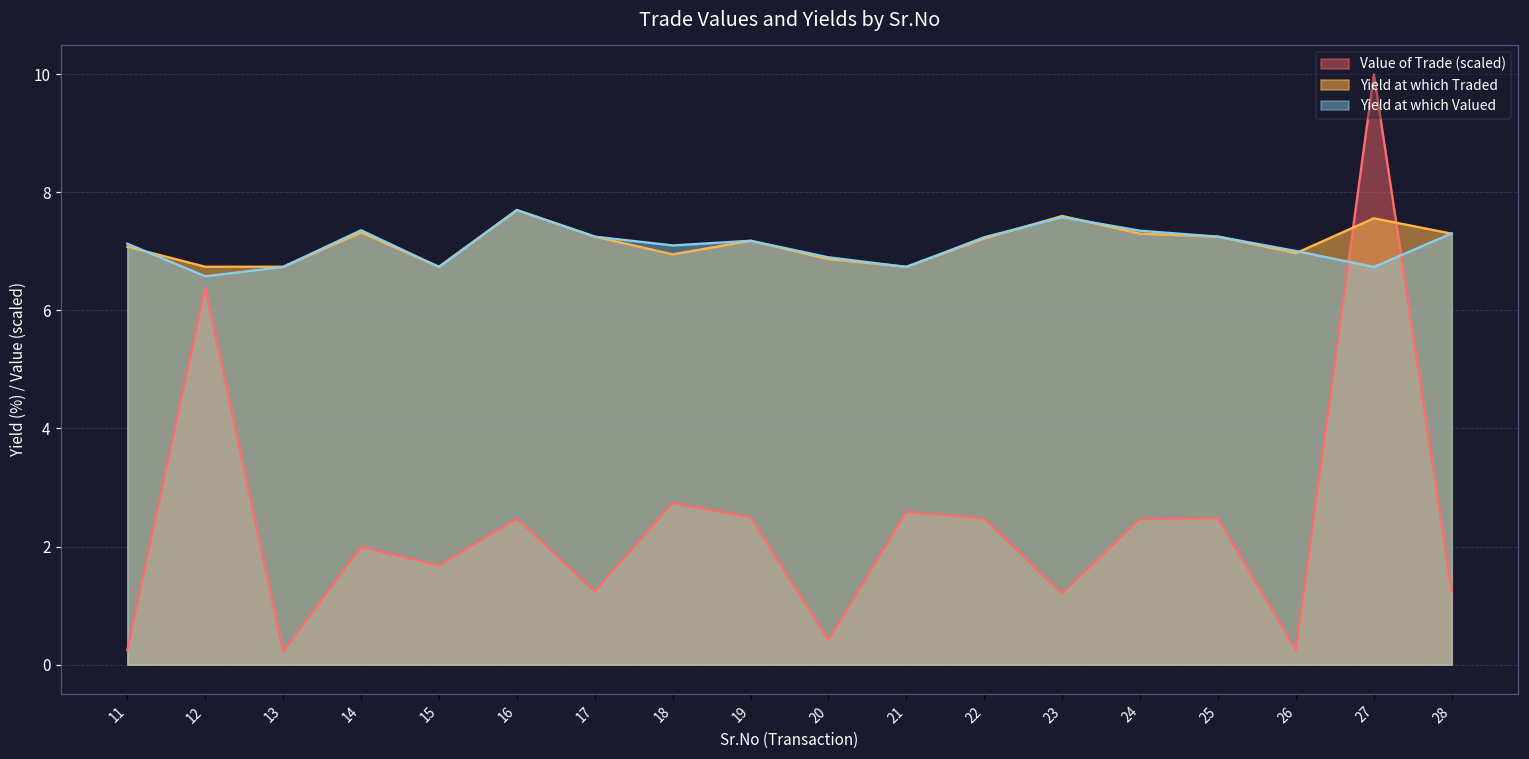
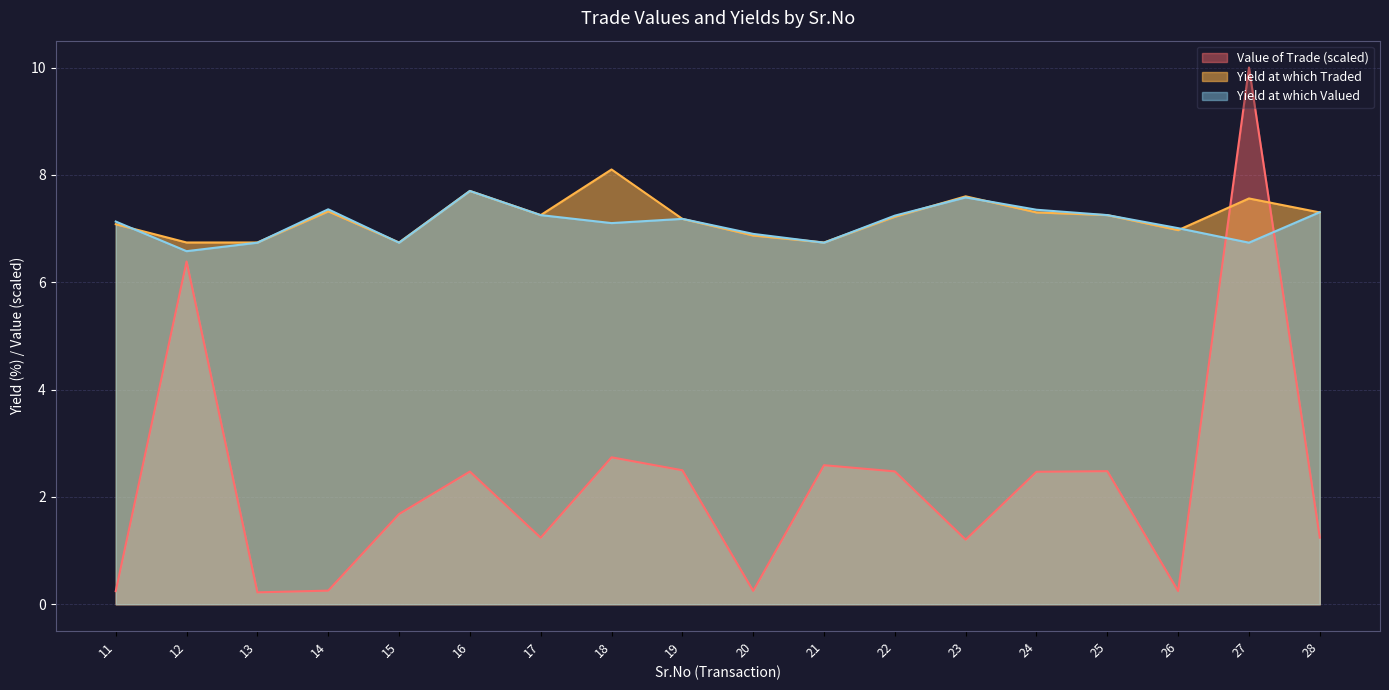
Value of Trade (scaled), 14: 2.0 -> 0.3
Yield at which Traded, 18: 7.0 -> 8.1
Value of Trade (scaled), 20: 0.4 -> 0.2
